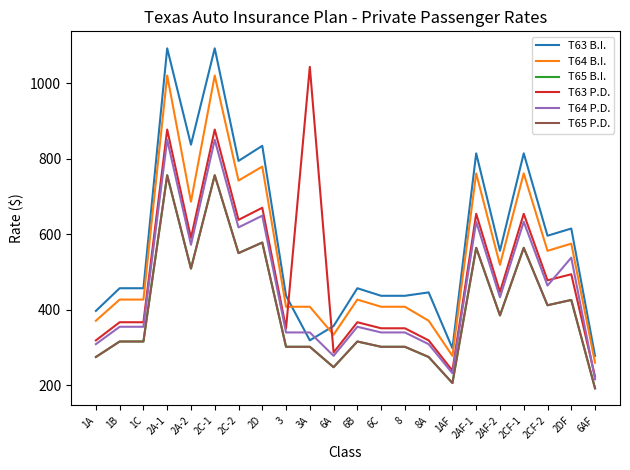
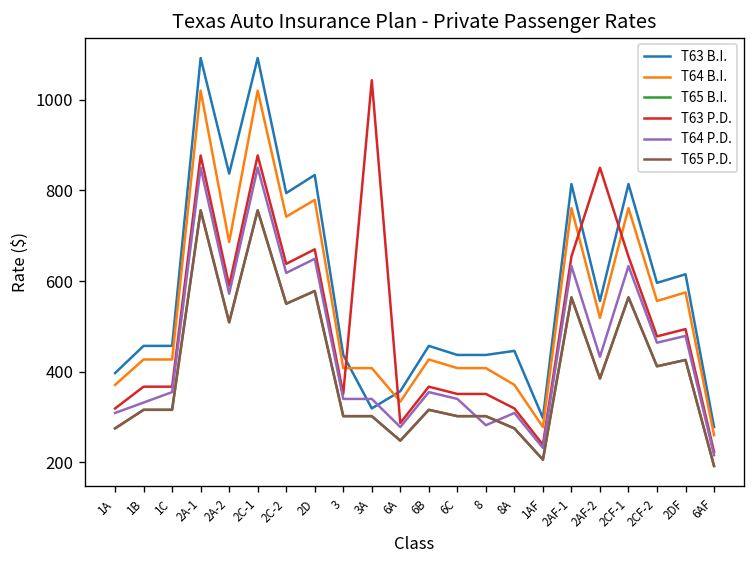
T64 P.D., 1B: 360 -> 330
T64 P.D., 8: 340 -> 280
T63 P.D., 2AF-2: 450 -> 850
T64 P.D., 2DF: 540 -> 480
